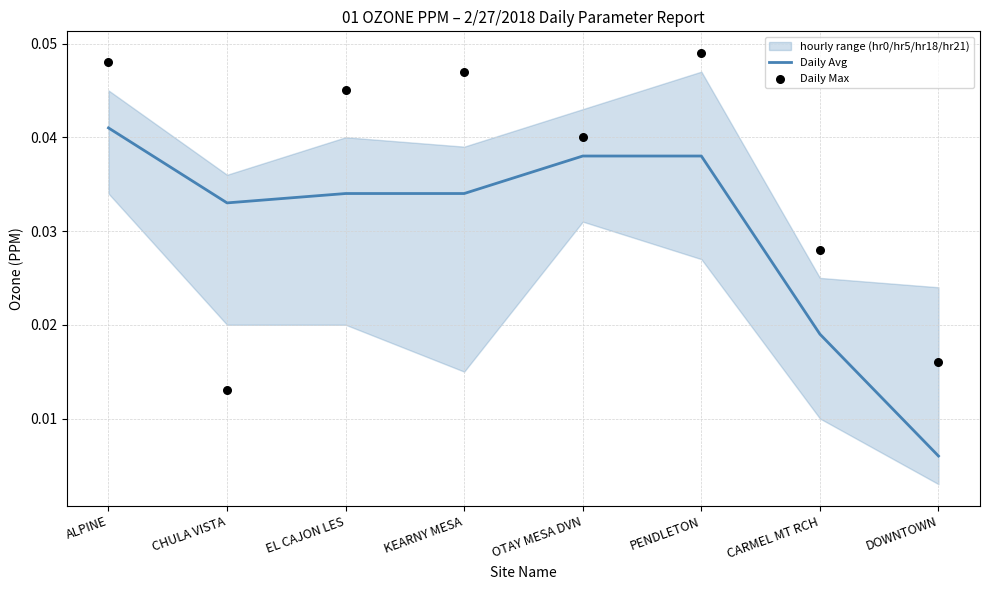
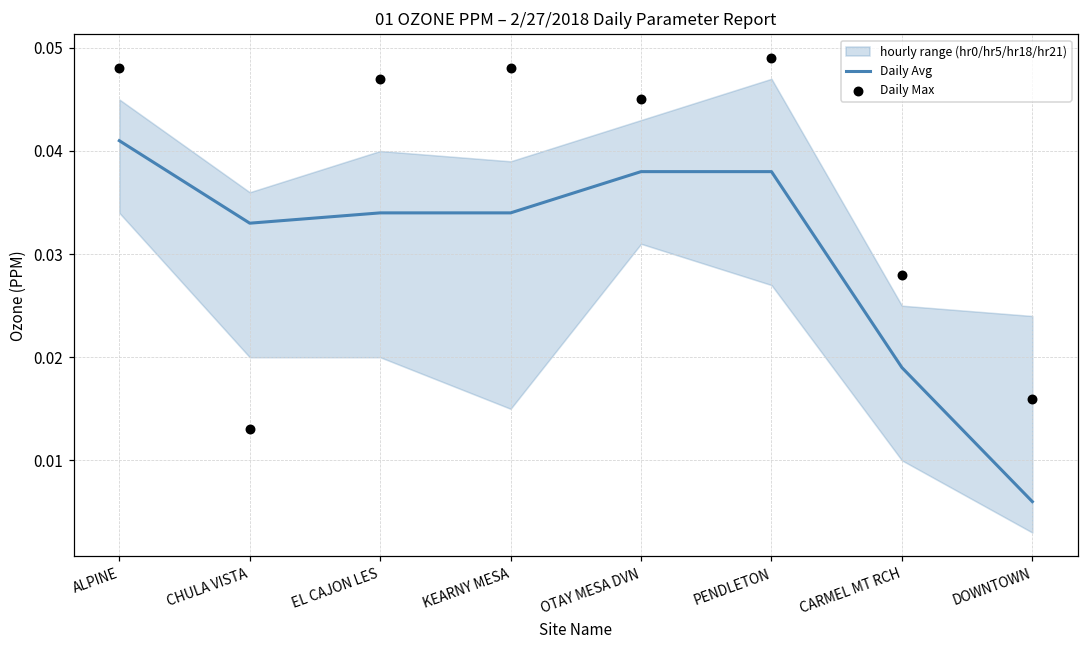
Daily Max, EL CAJON LES: 0.045 -> 0.047
Daily Max, KEARNY MESA: 0.047 -> 0.048
Daily Max, OTAY MESA DVN: 0.040 -> 0.045
